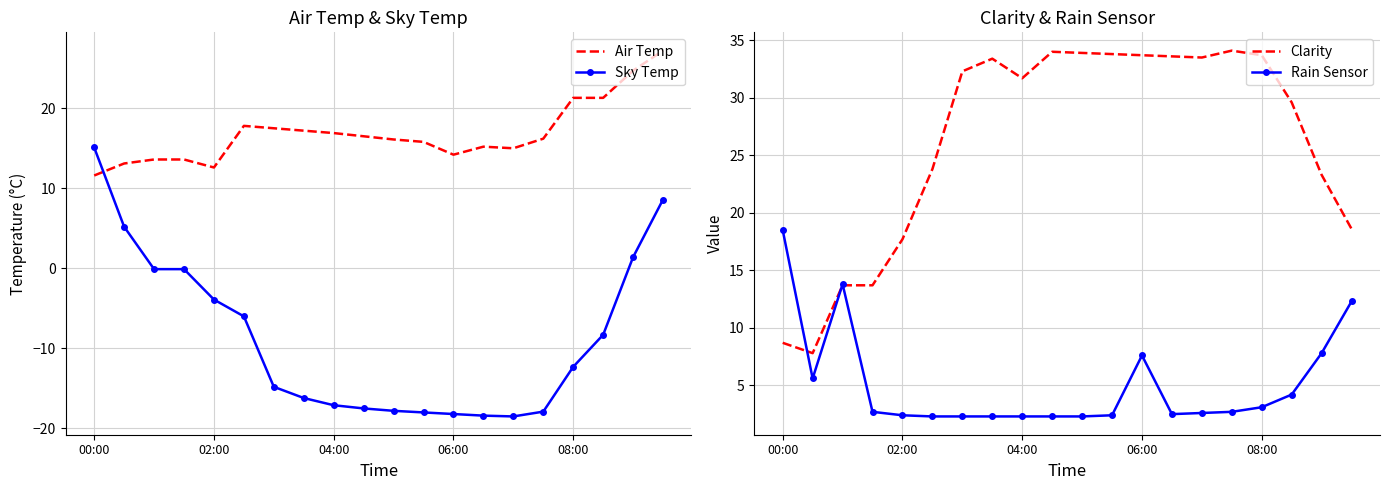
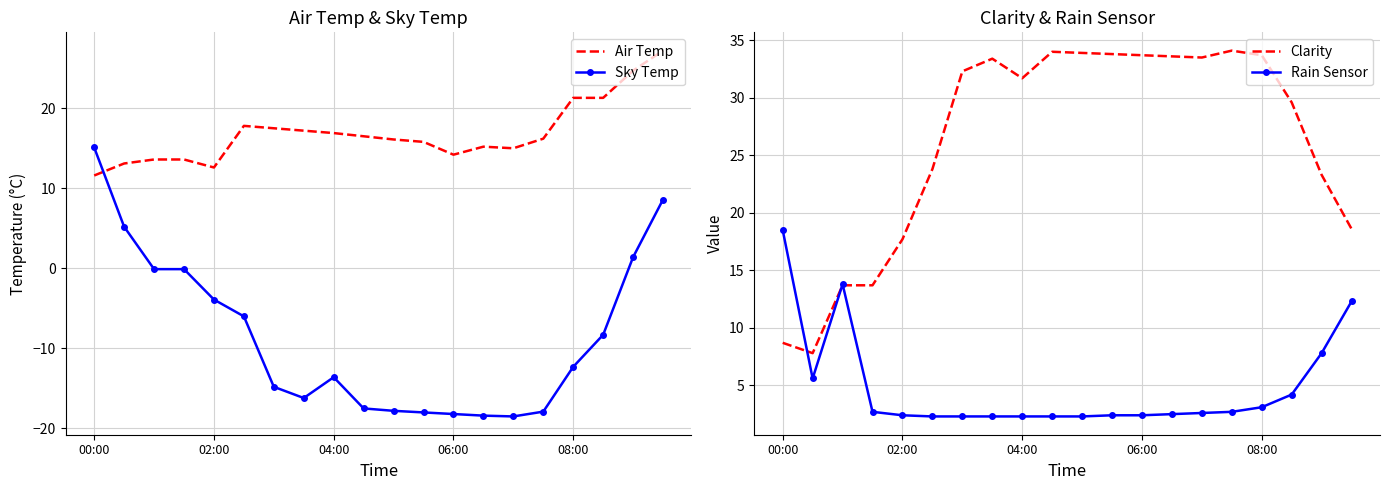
Air Temp & Sky Temp, Sky Temp, 04:00: -17 -> -14
Clarity & Rain Sensor, Rain Sensor, 06:00: 7.6 -> 2.4
